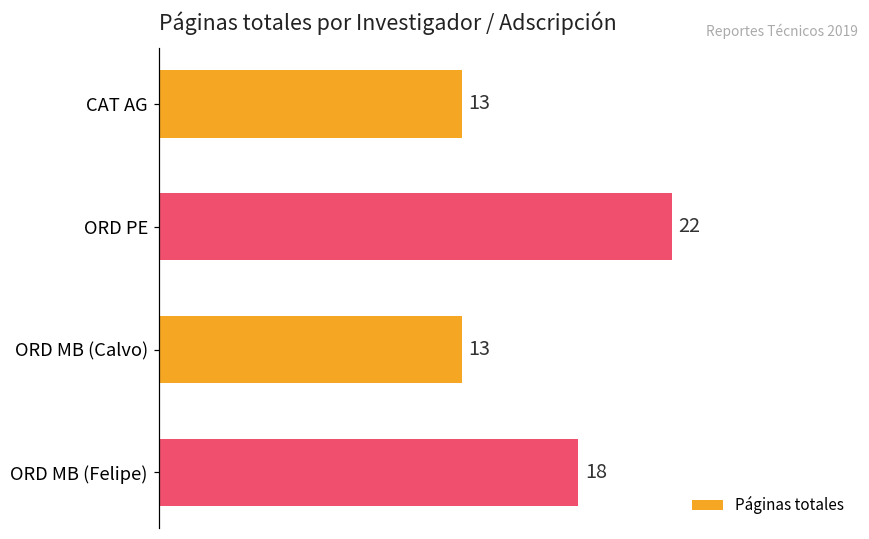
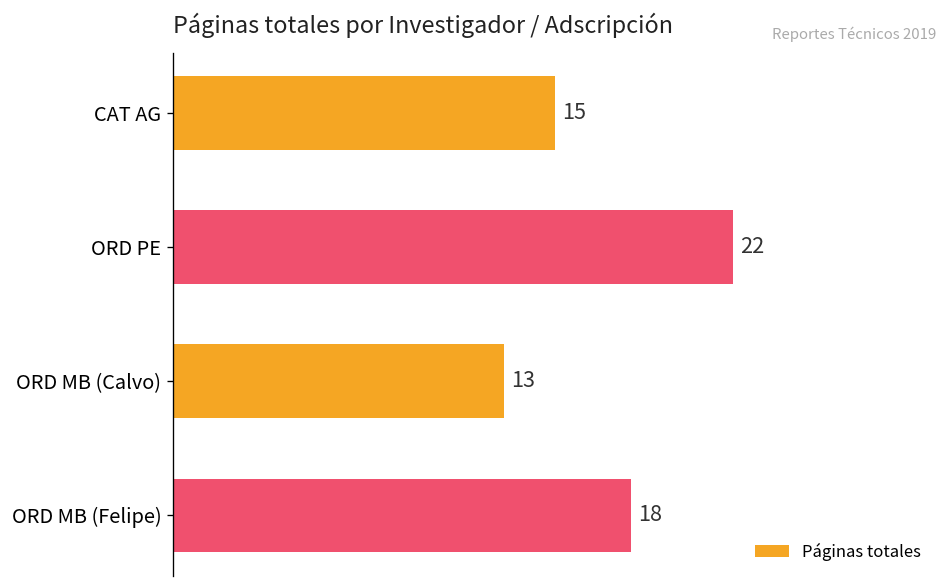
CAT AG: 13 -> 15
